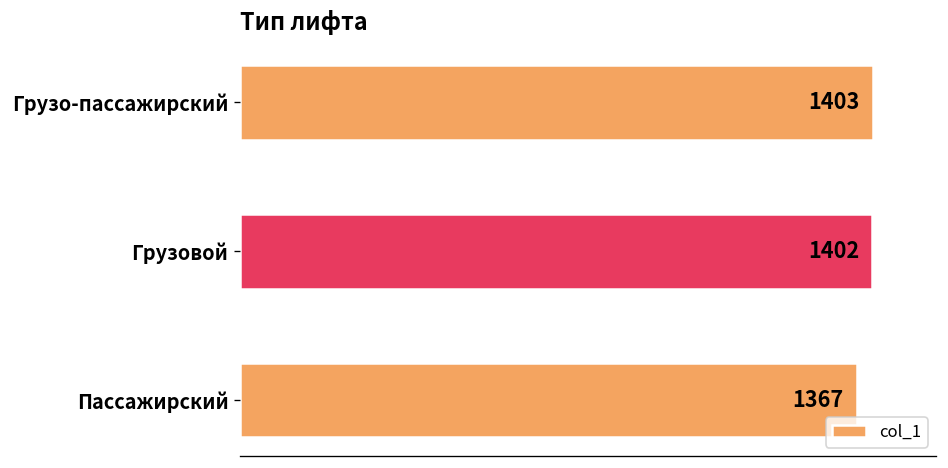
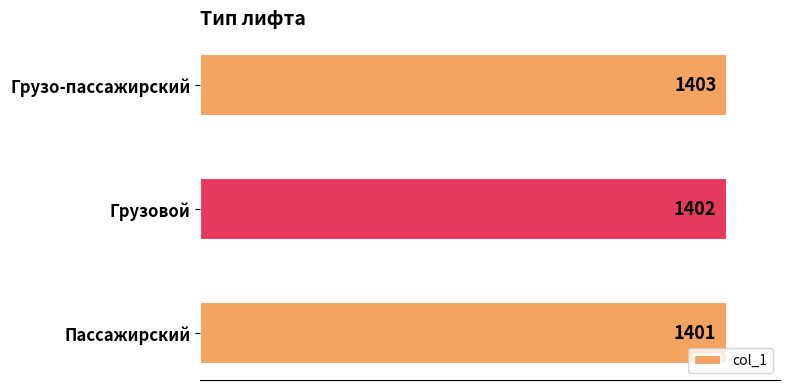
Пассажирский: 1367 -> 1401
